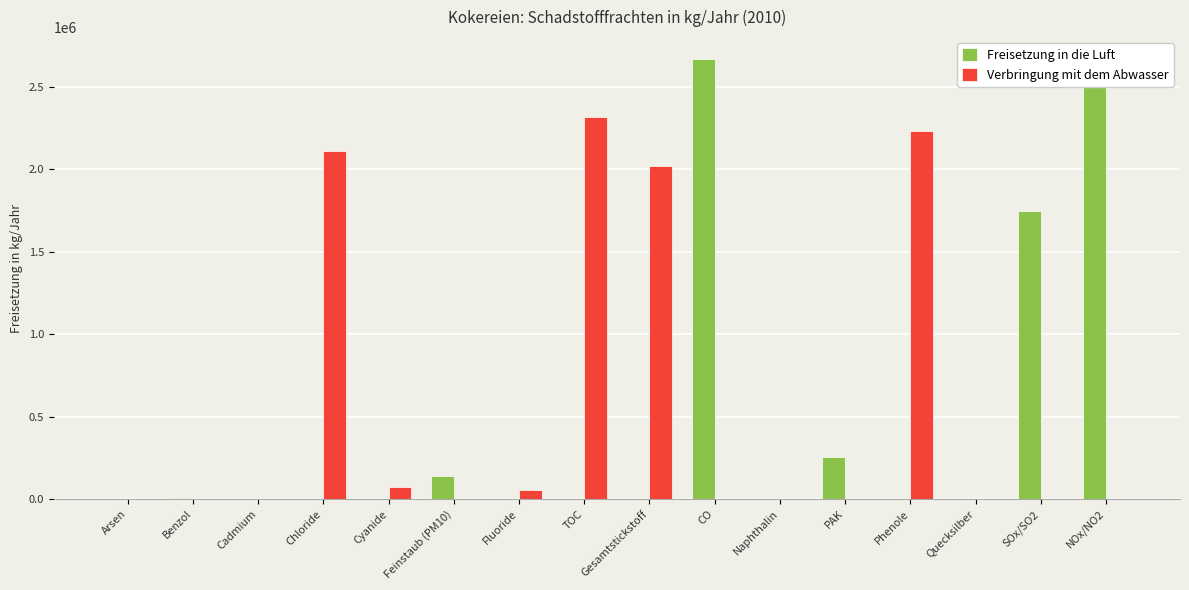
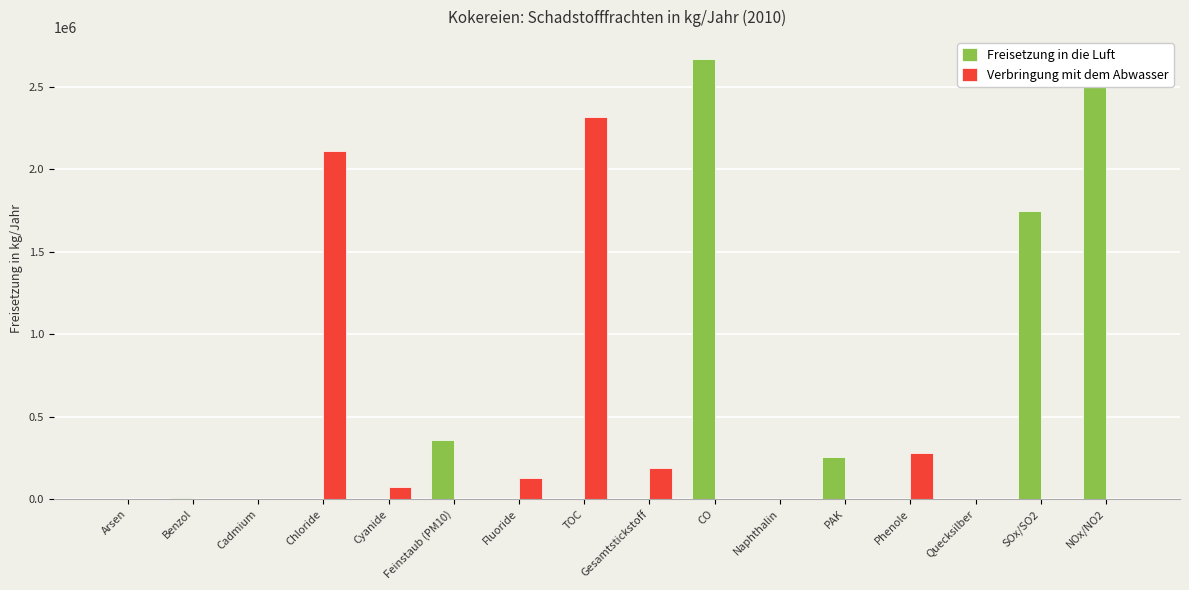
Freisetzung in die Luft, Feinstaub (PM10): 140000 -> 360000
Verbringung mit dem Abwasser, Fluoride: 60000 -> 130000
Verbringung mit dem Abwasser, Gesamtstickstoff: 2020000 -> 190000
Verbringung mit dem Abwasser, Phenole: 2230000 -> 280000
